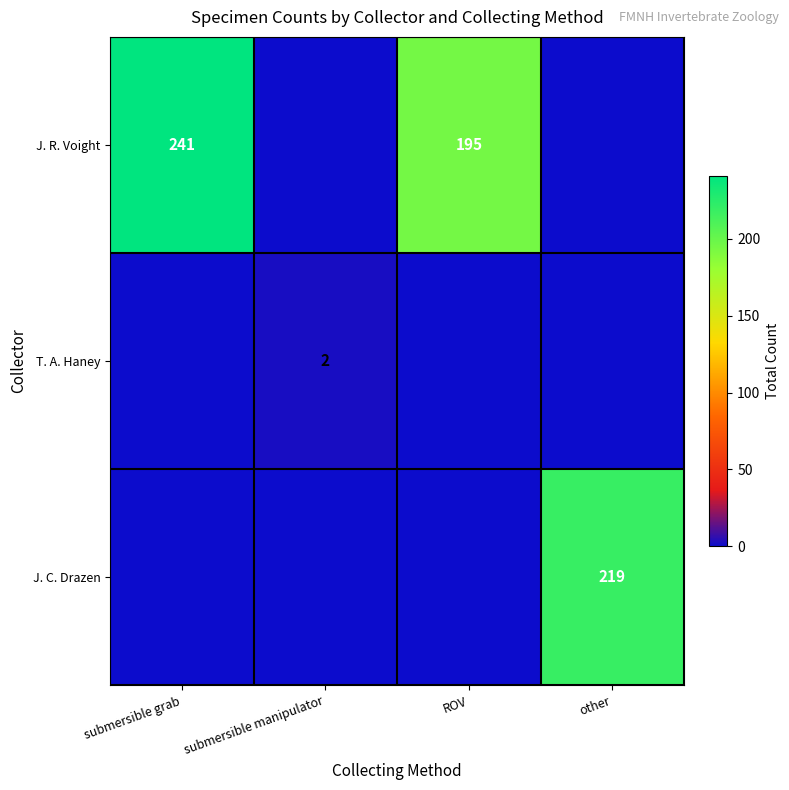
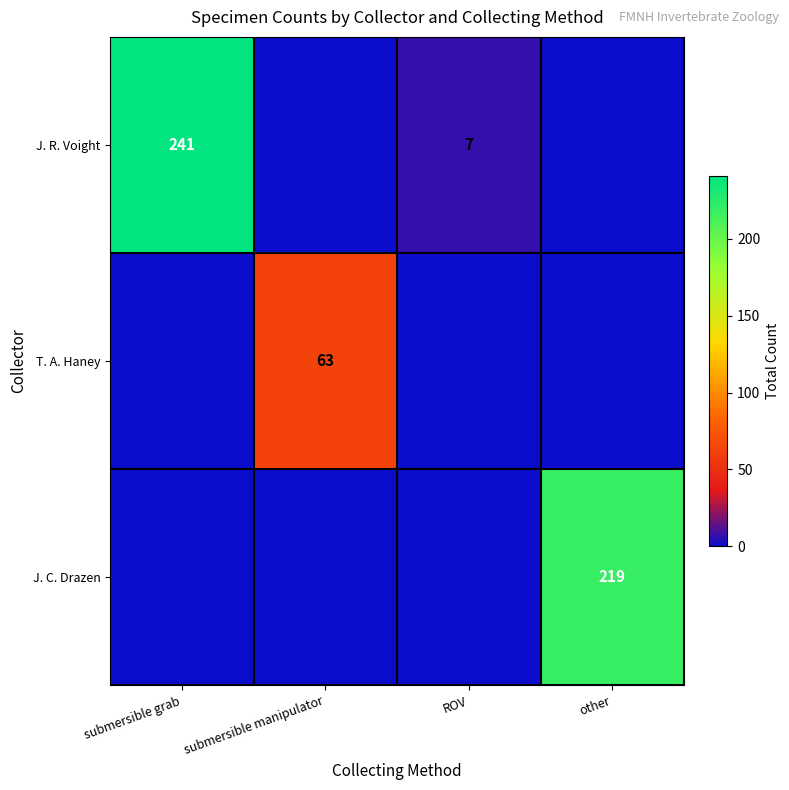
J. R. Voight, ROV: 195 -> 7
T. A. Haney, submersible manipulator: 2 -> 63
